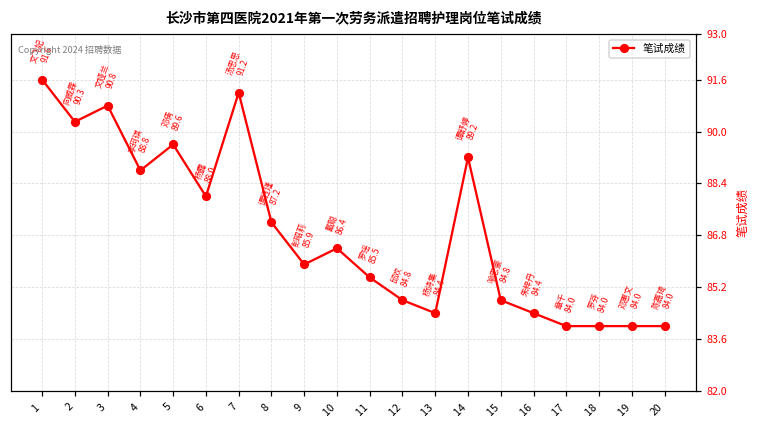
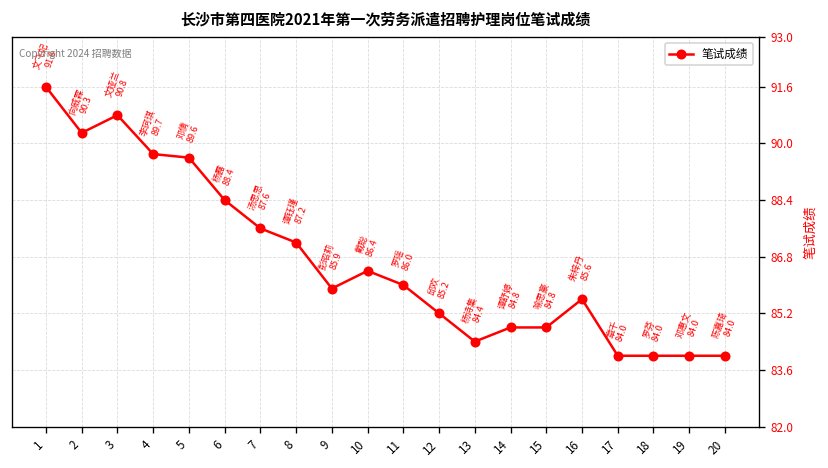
4: 88.8 -> 89.7
6: 88.0 -> 88.4
7: 91.2 -> 87.6
11: 85.5 -> 86.0
12: 84.8 -> 85.2
14: 89.2 -> 84.8
16: 84.4 -> 85.6
